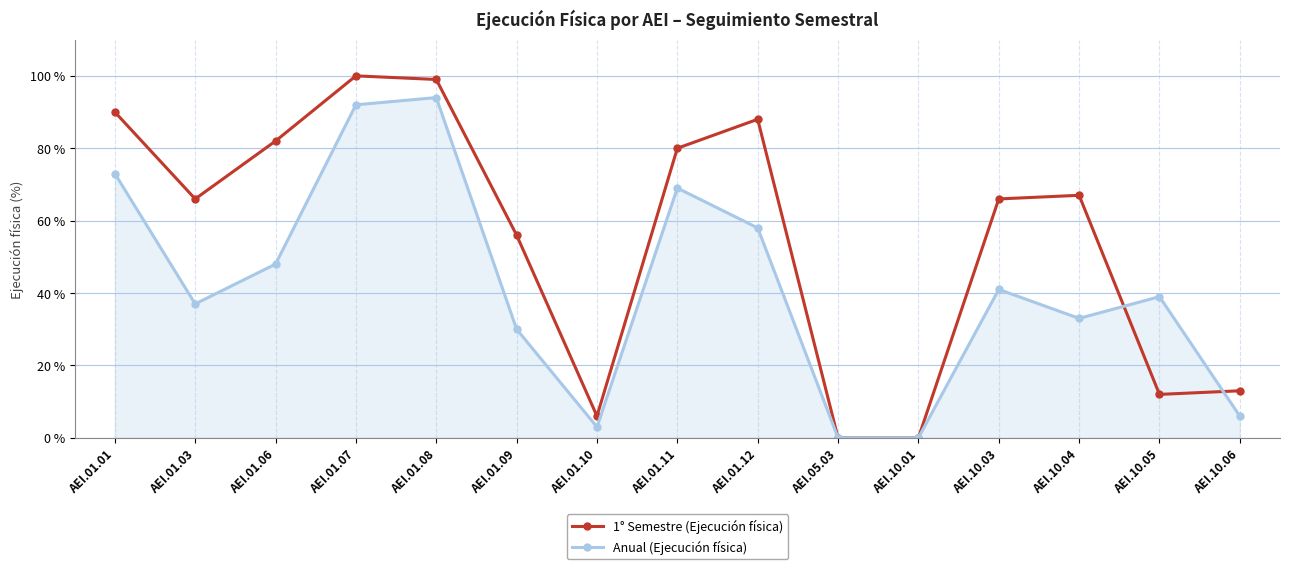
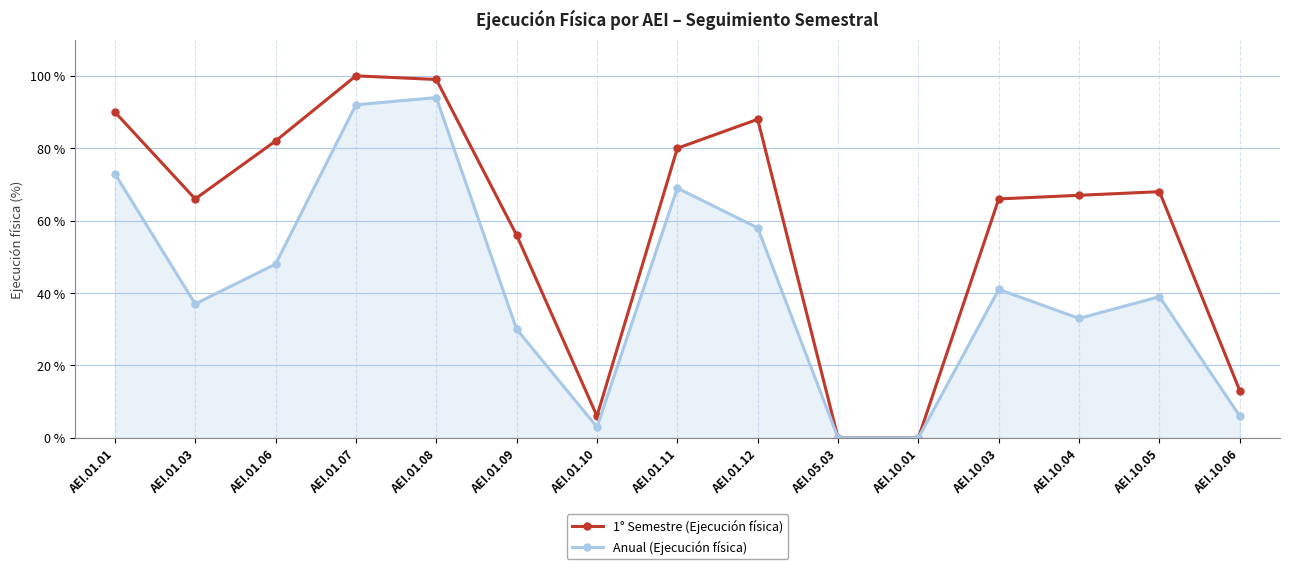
1° Semestre (Ejecución física), AEI.10.05: 12 % -> 68 %
